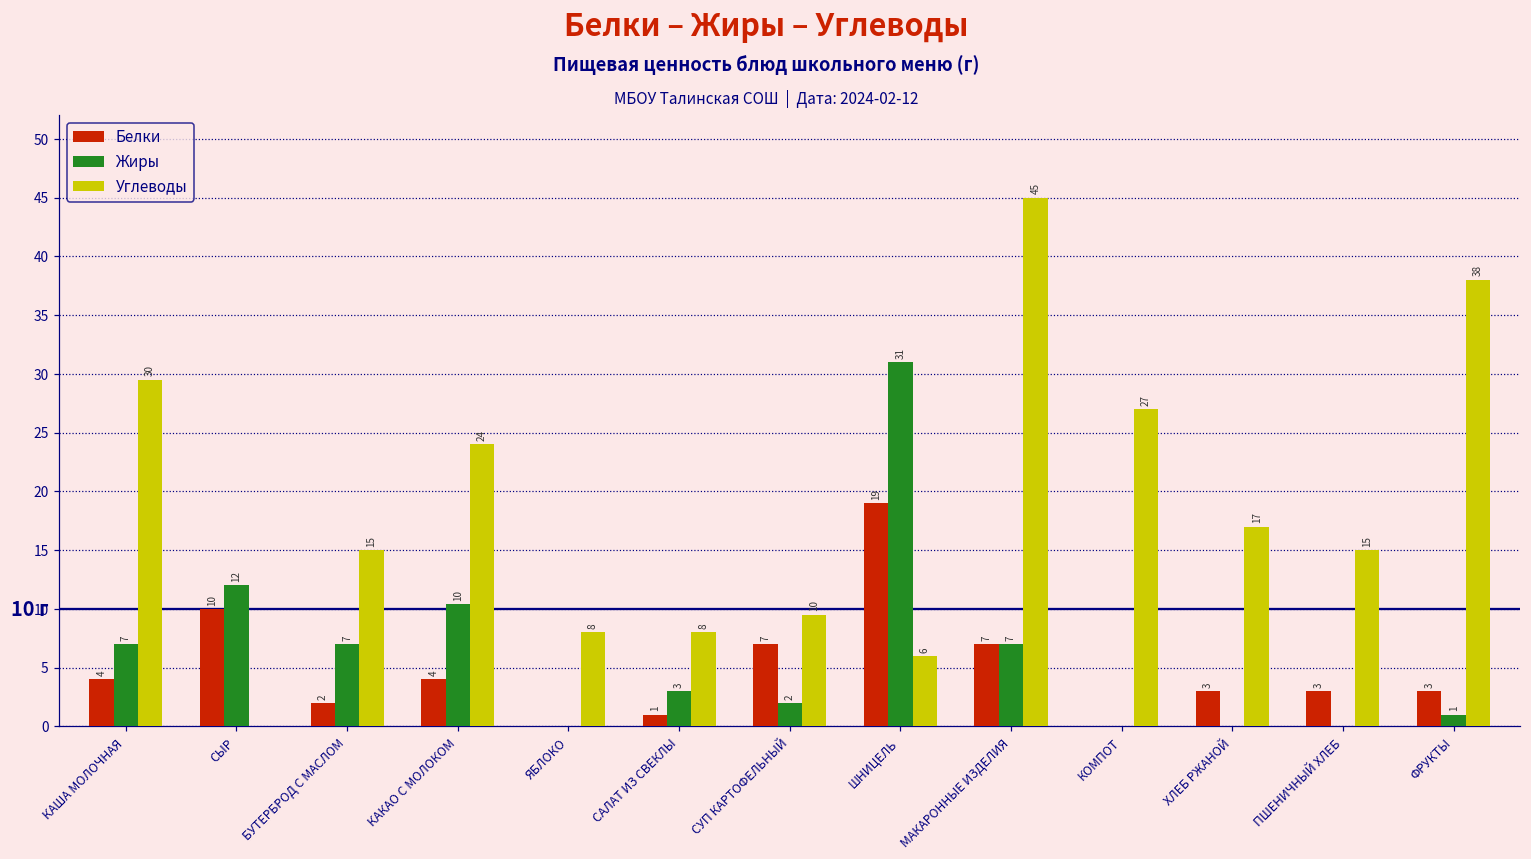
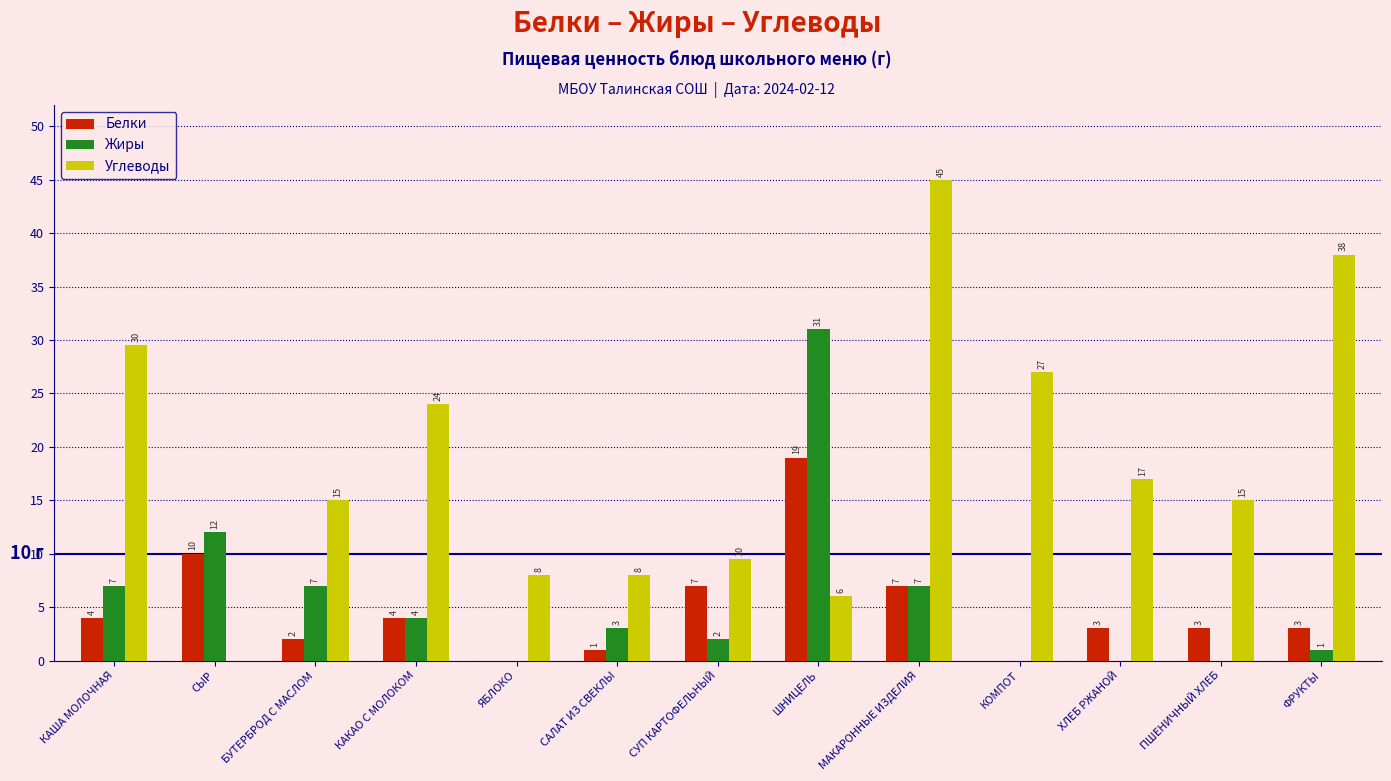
Жиры, КАКАО С МОЛОКОМ: 10 -> 4
